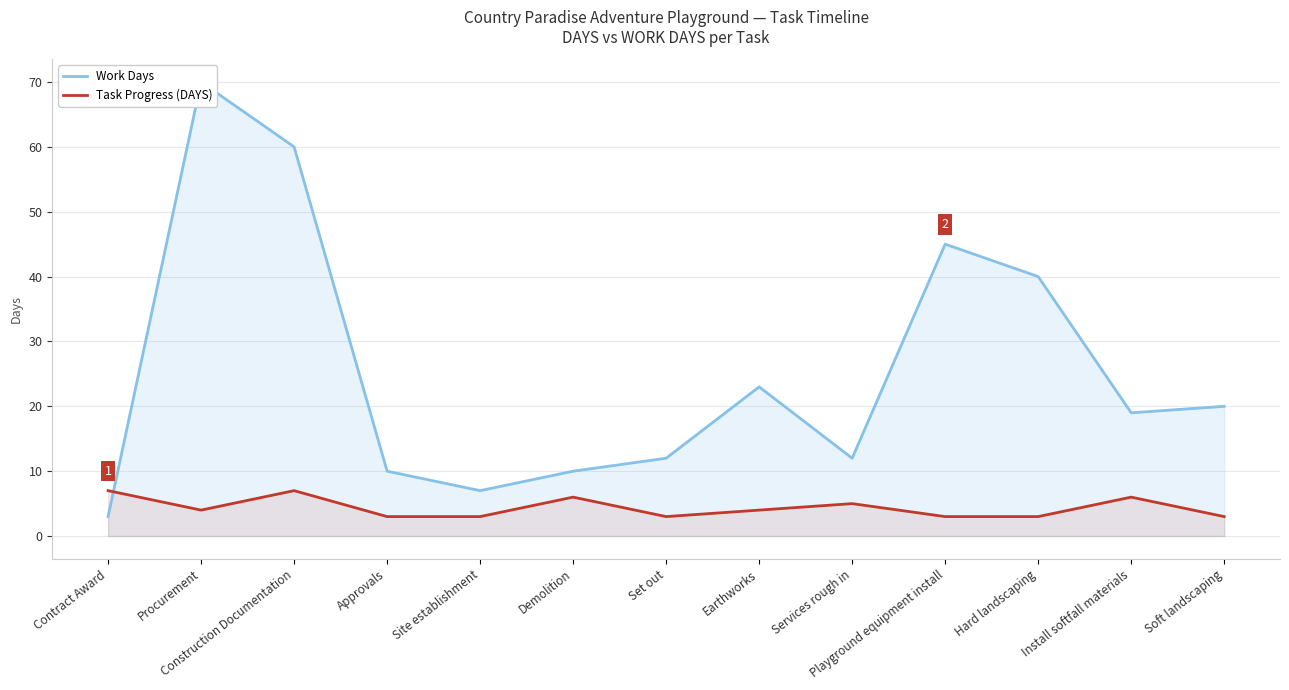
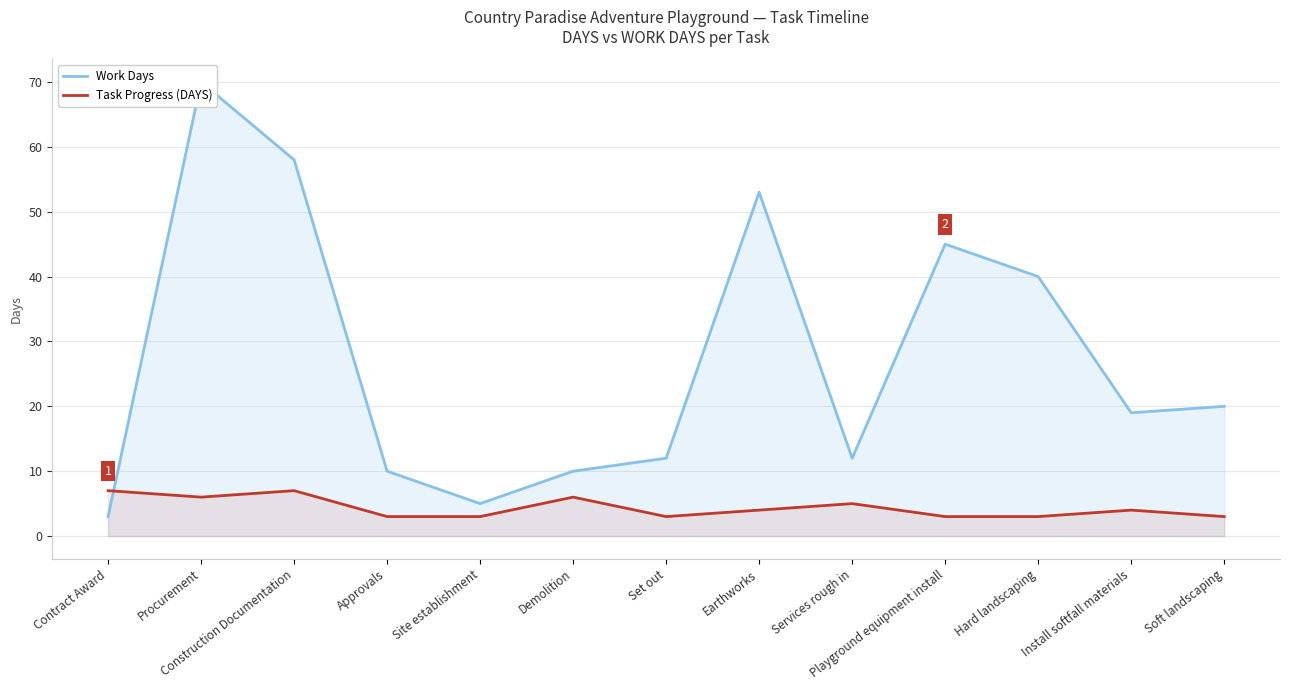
Task Progress (DAYS), Procurement: 4 -> 6
Work Days, Construction Documentation: 60 -> 58
Work Days, Site establishment: 7 -> 5
Work Days, Earthworks: 23 -> 53
Task Progress (DAYS), Install softfall materials: 6 -> 4
